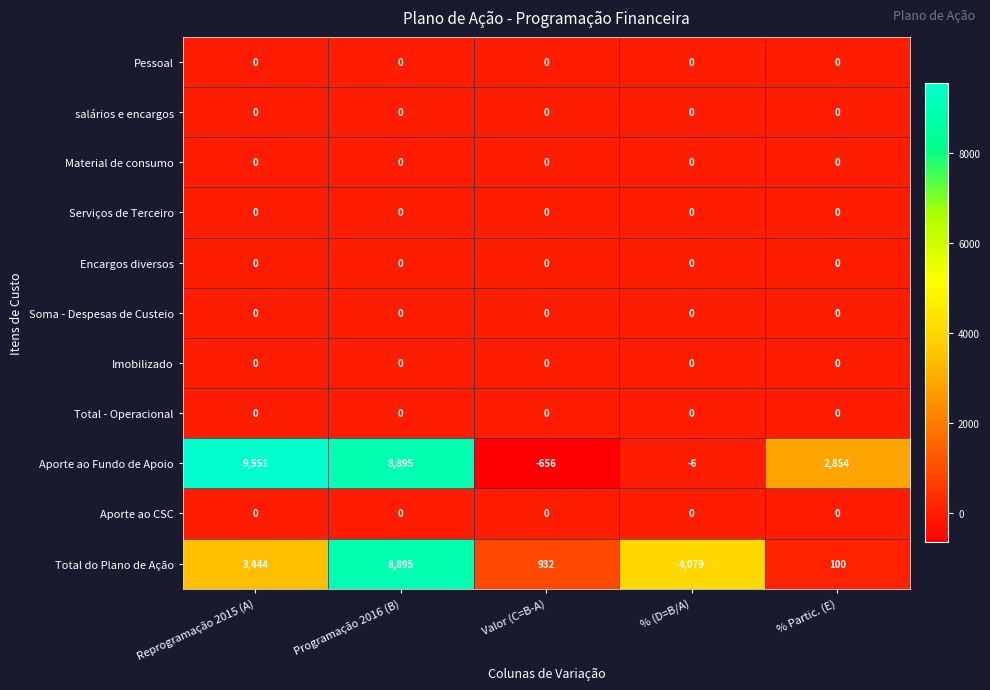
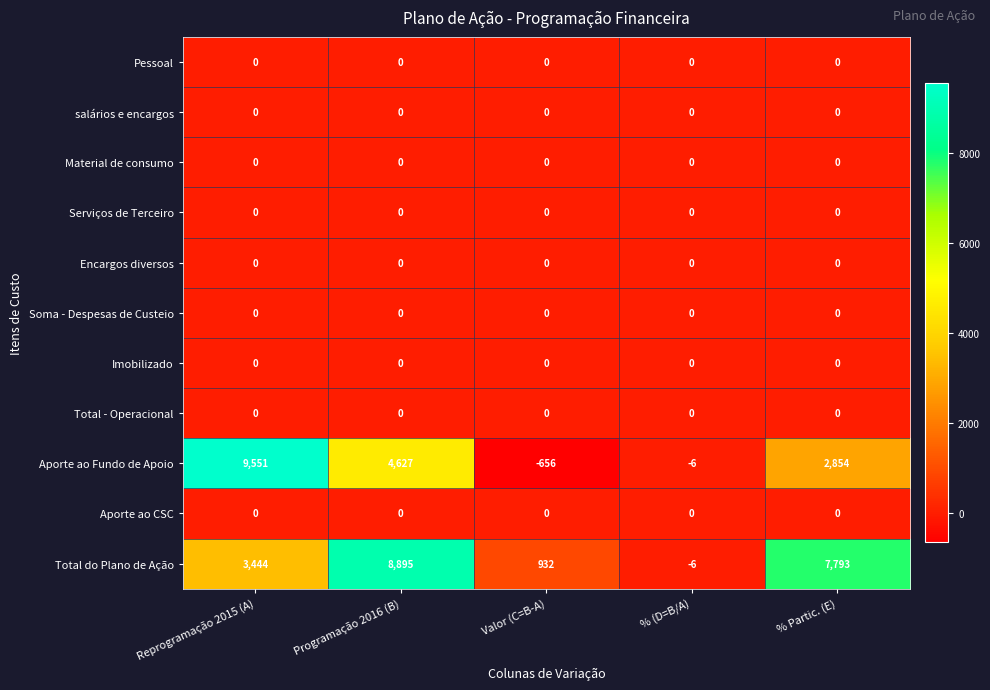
Aporte ao Fundo de Apoio, Programação 2016 (B): 8,895 -> 4,627
Total do Plano de Ação, % (D=B/A): 4,079 -> -6
Total do Plano de Ação, % Partic. (E): 100 -> 7,793
